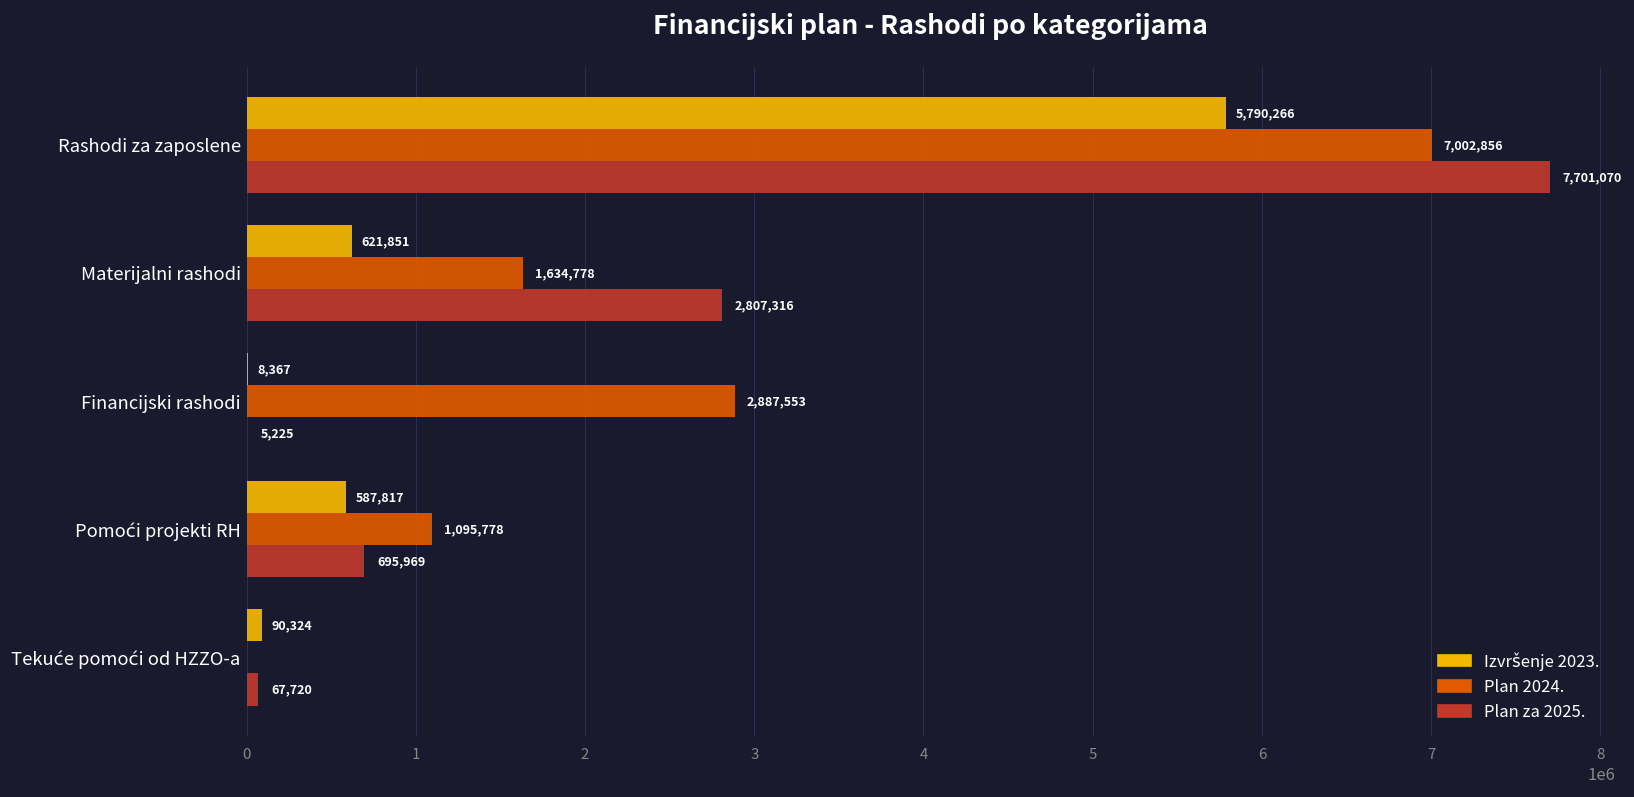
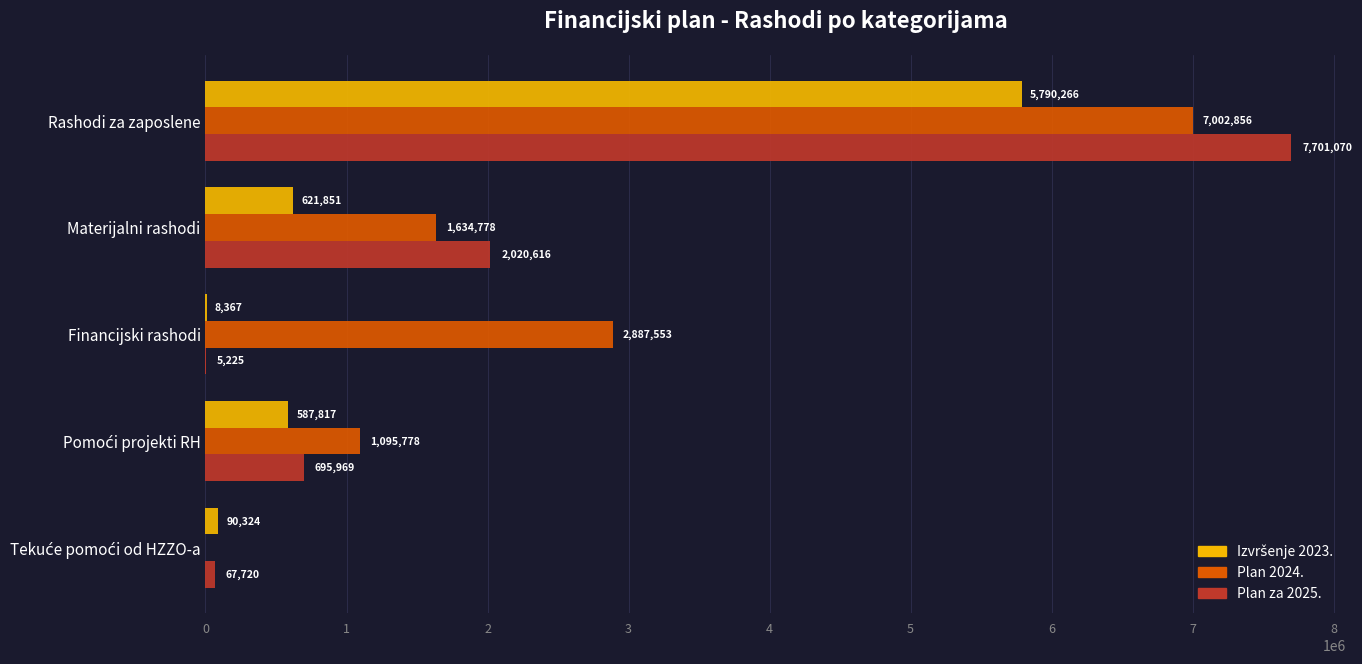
Plan za 2025., Materijalni rashodi: 2,807,316 -> 2,020,616
